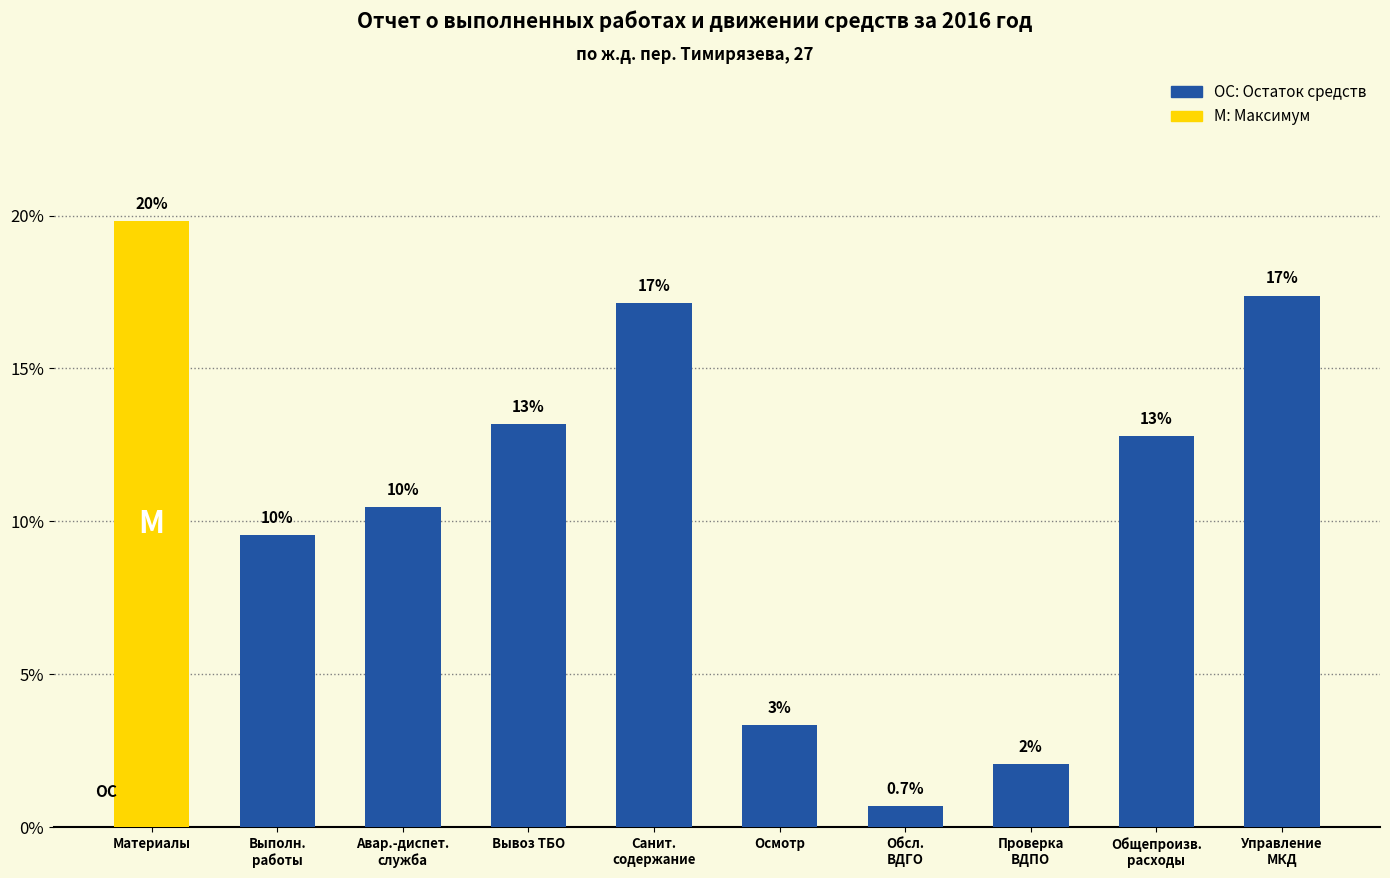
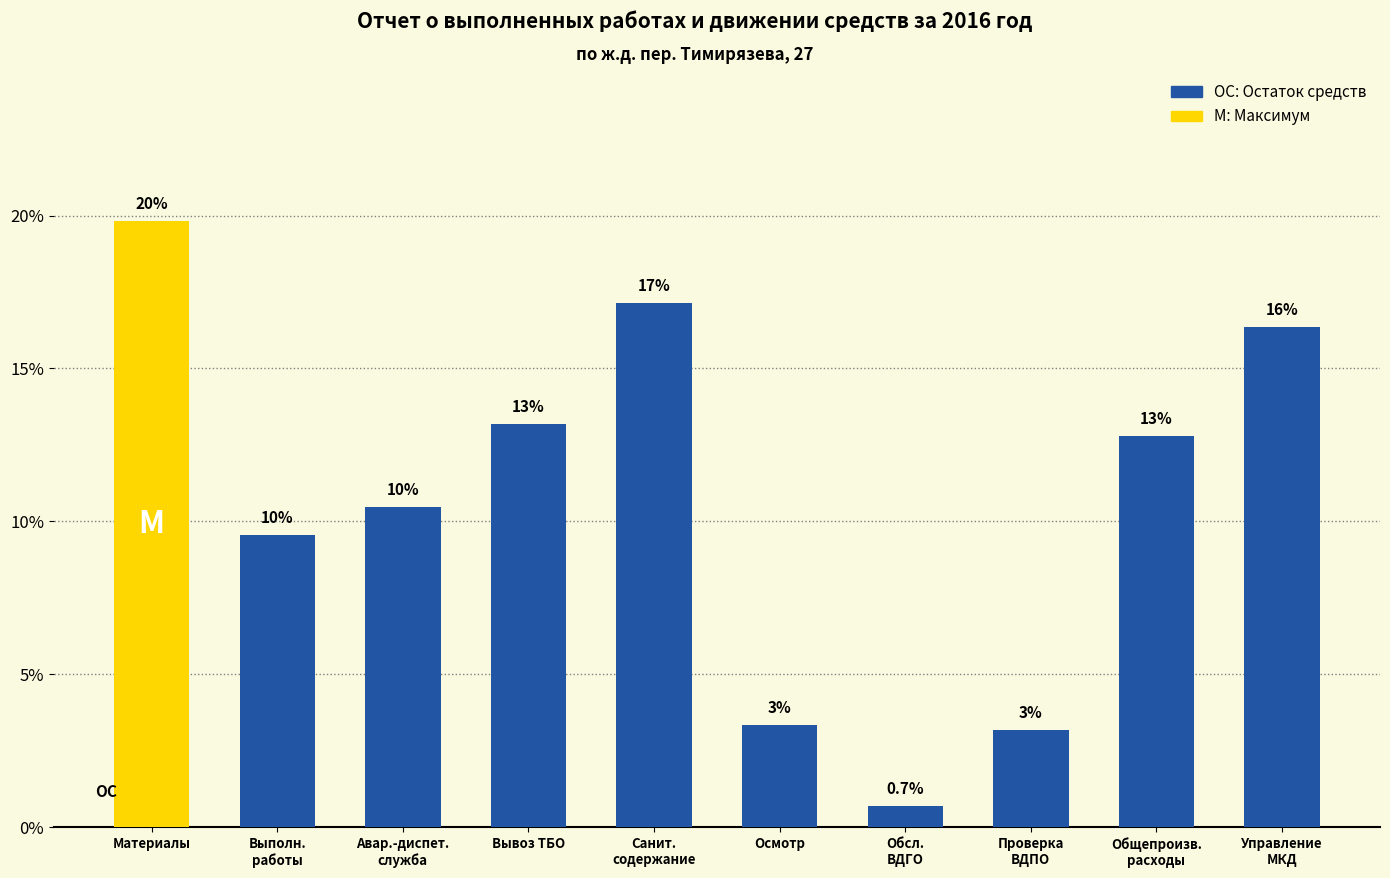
Проверка ВДПО: 2% -> 3%
Управление МКД: 17% -> 16%
